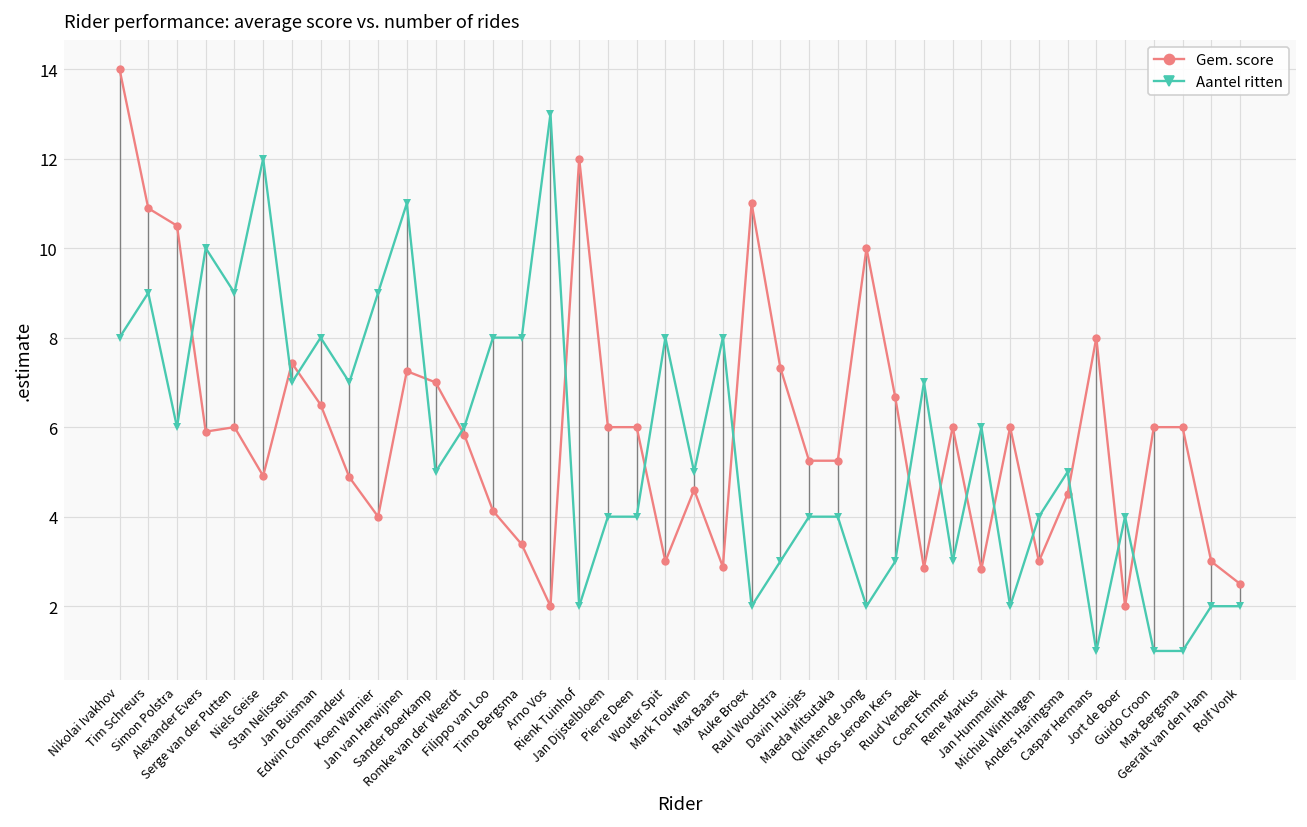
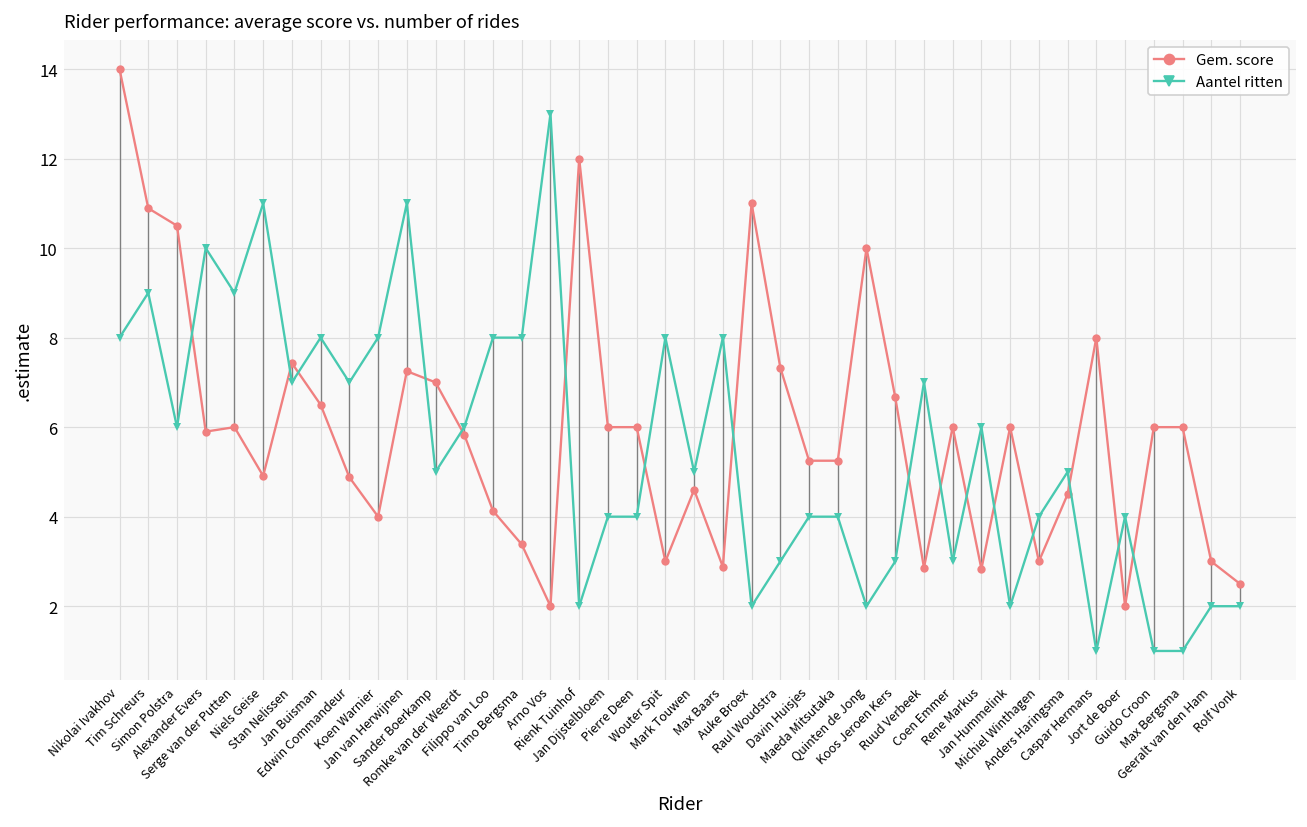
Aantel ritten, Niels Geise: 12 -> 11
Aantel ritten, Koen Warnier: 9 -> 8
